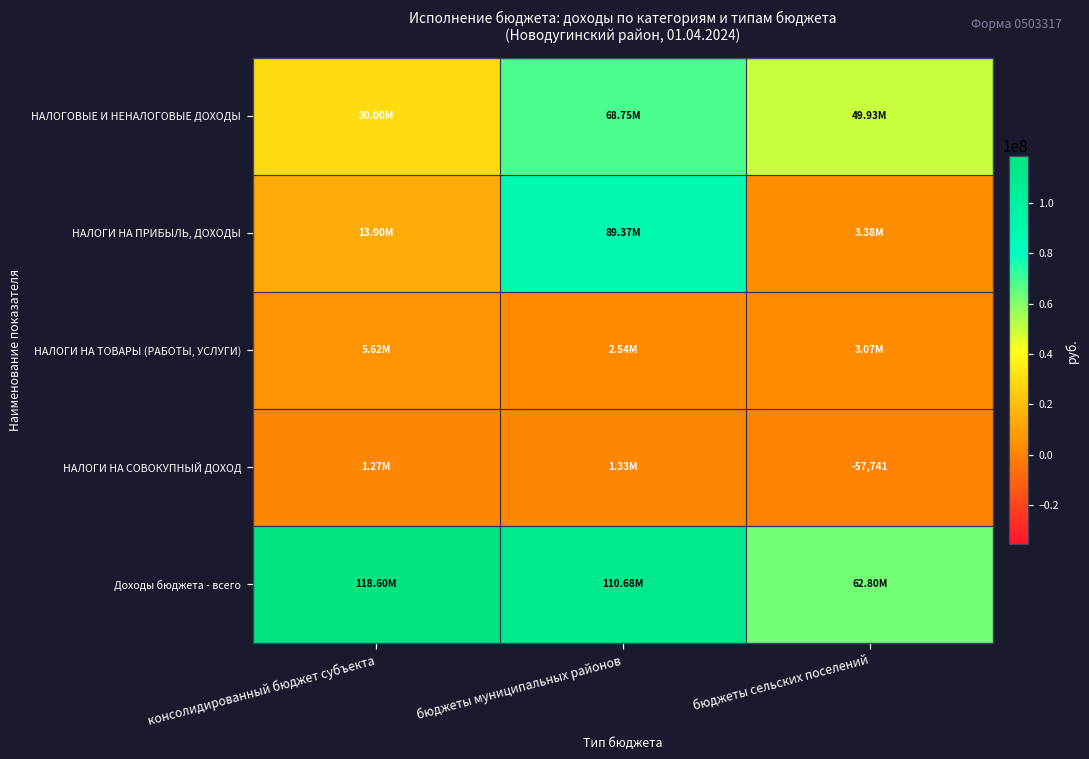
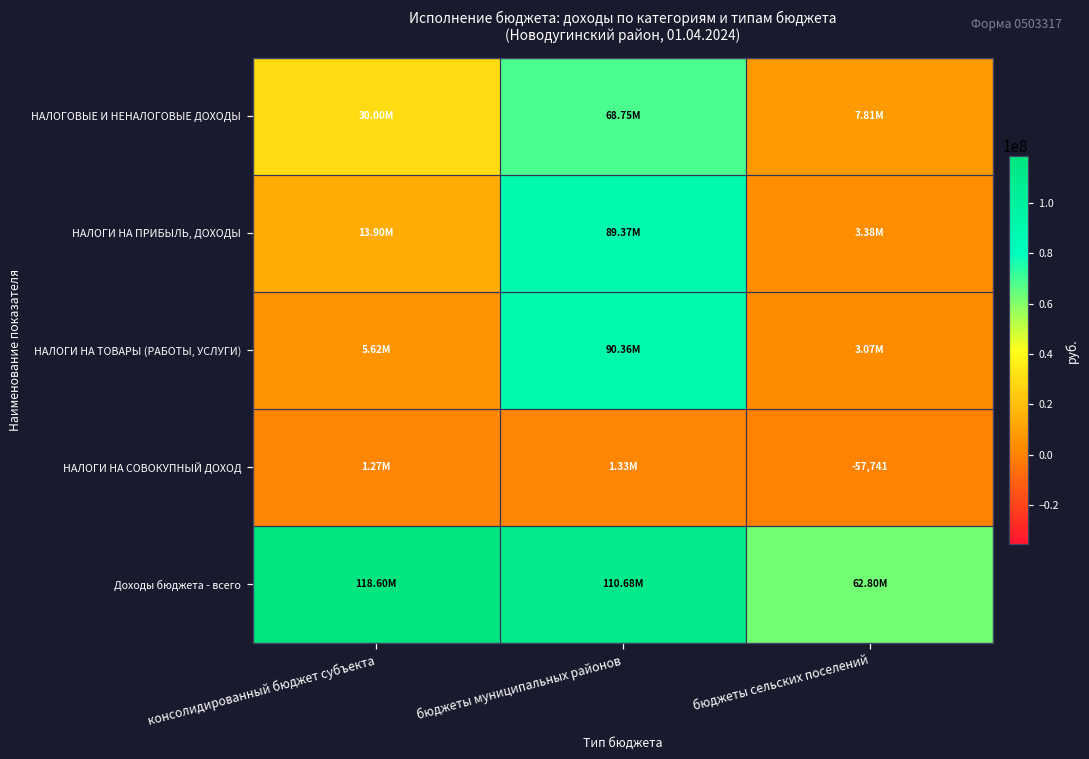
НАЛОГОВЫЕ И НЕНАЛОГОВЫЕ ДОХОДЫ, бюджеты сельских поселений: 49.93M -> 7.81M
НАЛОГИ НА ТОВАРЫ (РАБОТЫ, УСЛУГИ), бюджеты муниципальных районов: 2.54M -> 90.36M
